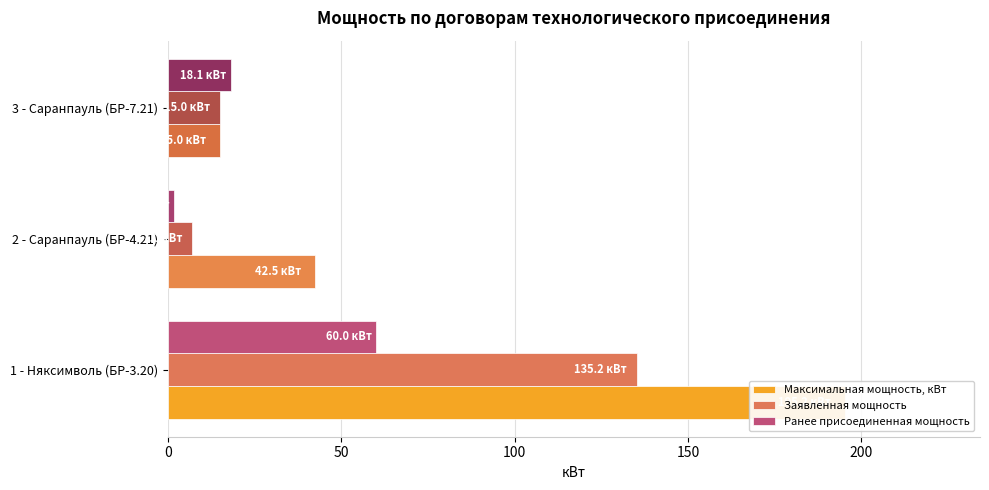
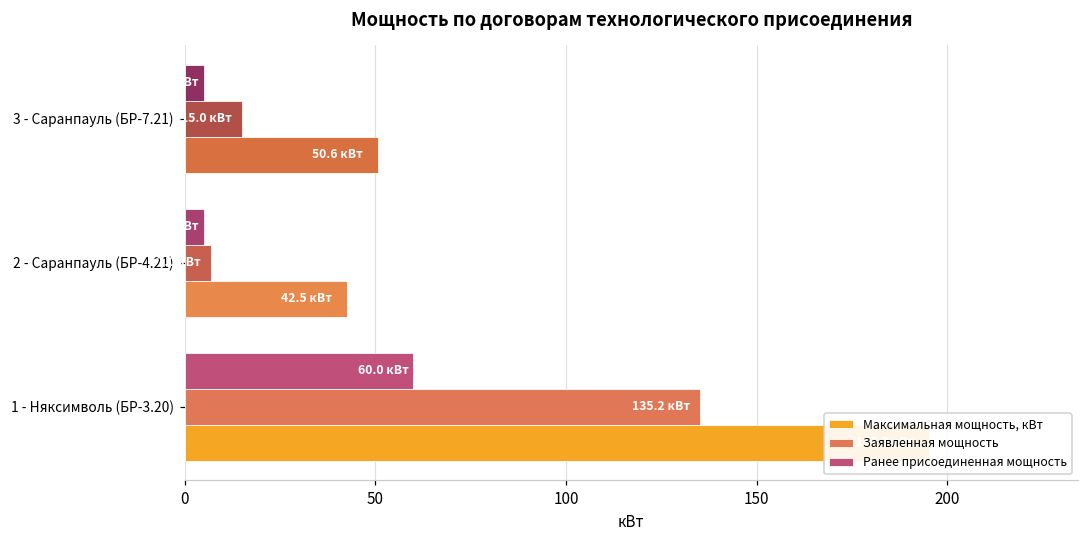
Ранее присоединенная мощность, 3 - Саранпауль (БР-7.21): 18 -> 5
Максимальная мощность, кВт, 3 - Саранпауль (БР-7.21): 15.0 -> 50.6
Ранее присоединенная мощность, 2 - Саранпауль (БР-4.21): 2 -> 5
